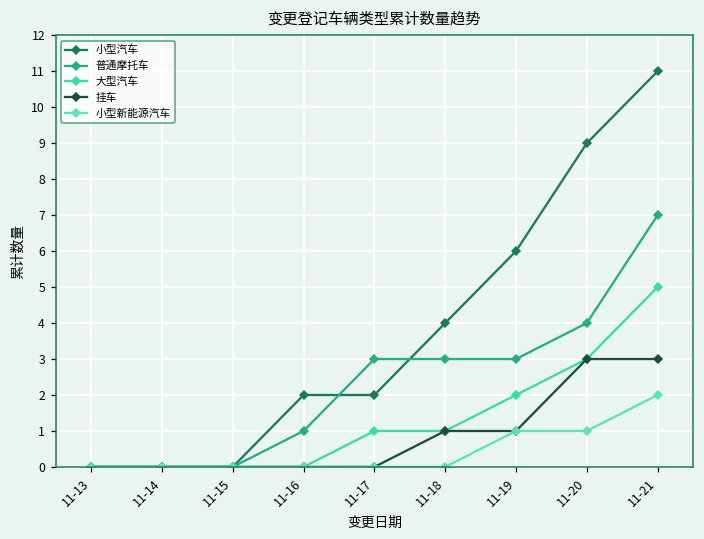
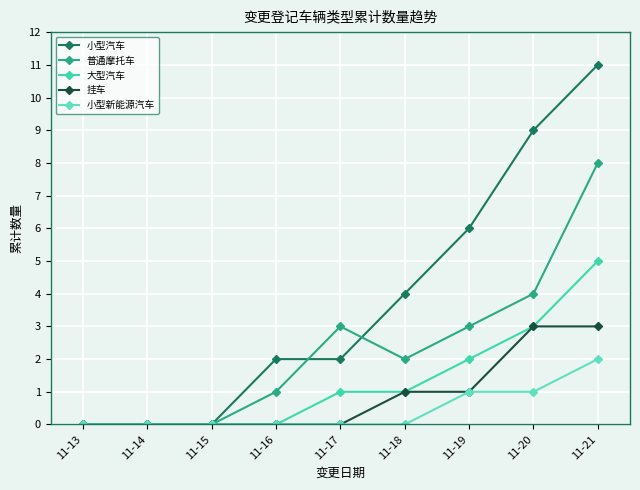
普通摩托车, 11-18: 3 -> 2
普通摩托车, 11-21: 7 -> 8
